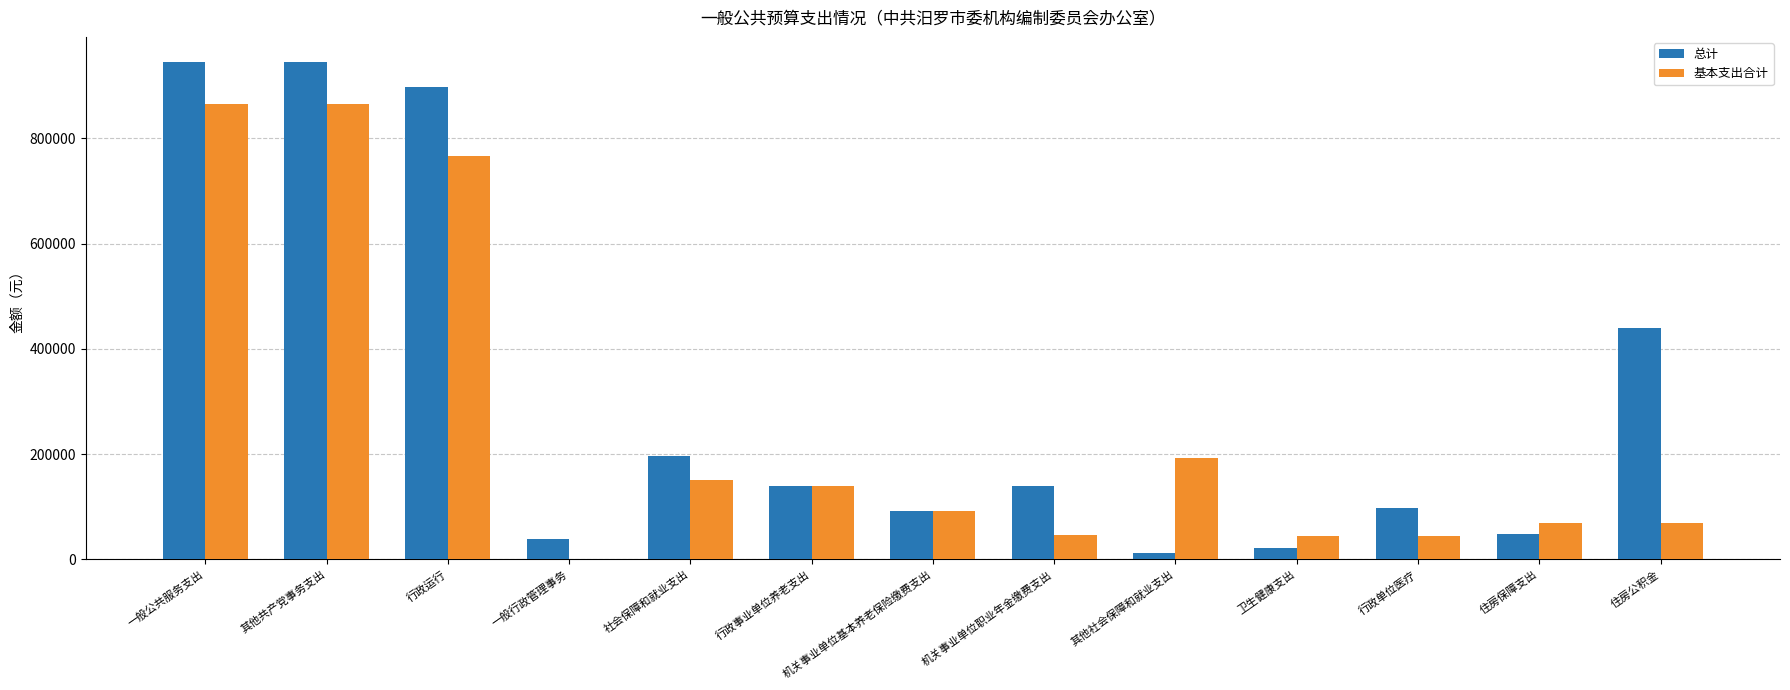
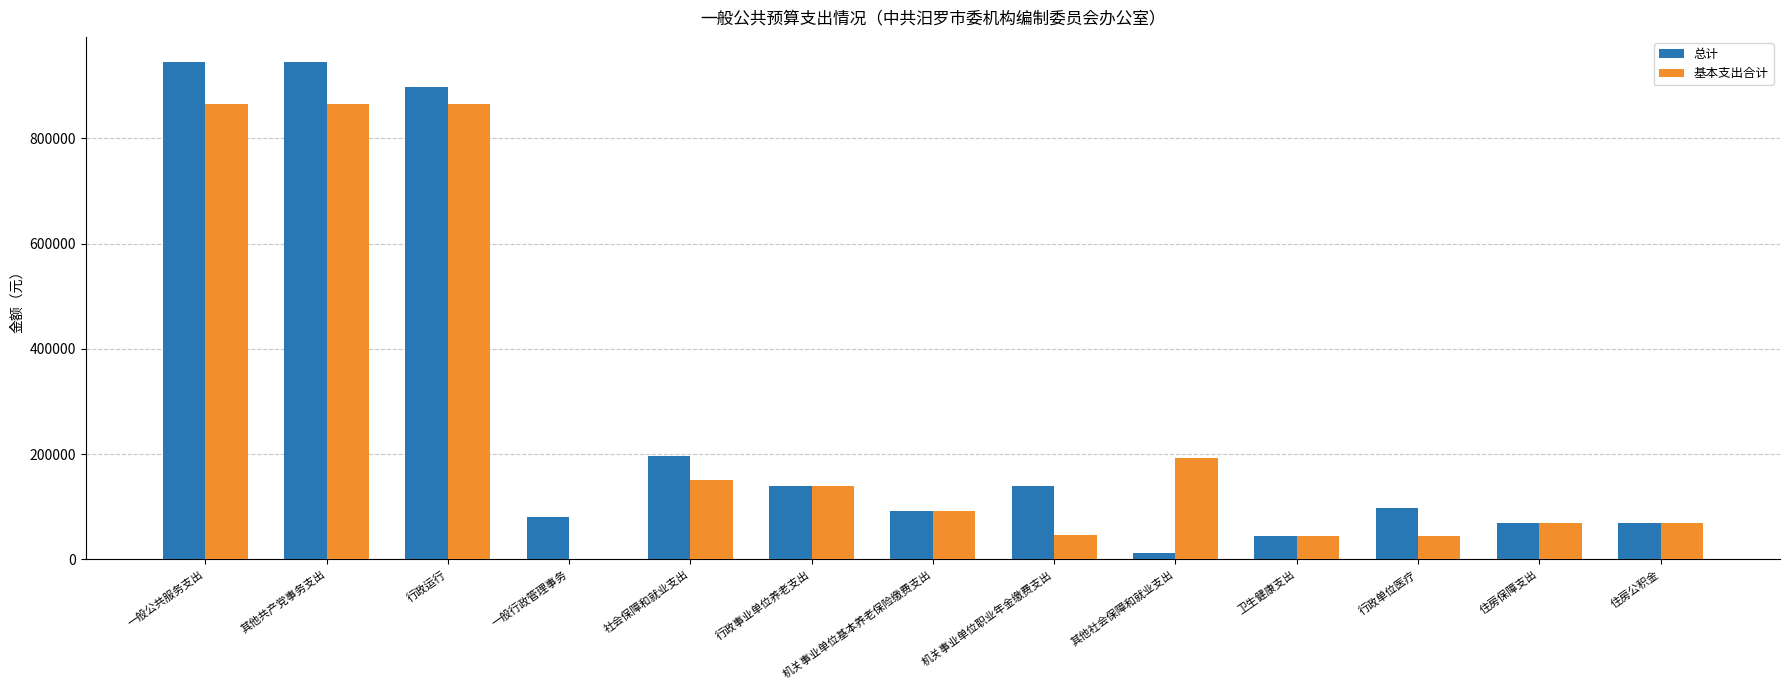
基本支出合计, 行政运行: 770000 -> 870000
总计, 一般行政管理事务: 40000 -> 80000
总计, 卫生健康支出: 20000 -> 40000
总计, 住房保障支出: 50000 -> 70000
总计, 住房公积金: 440000 -> 70000
